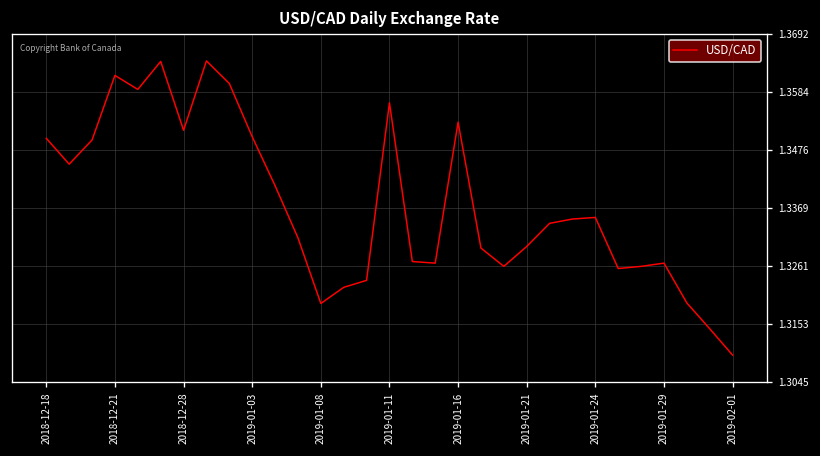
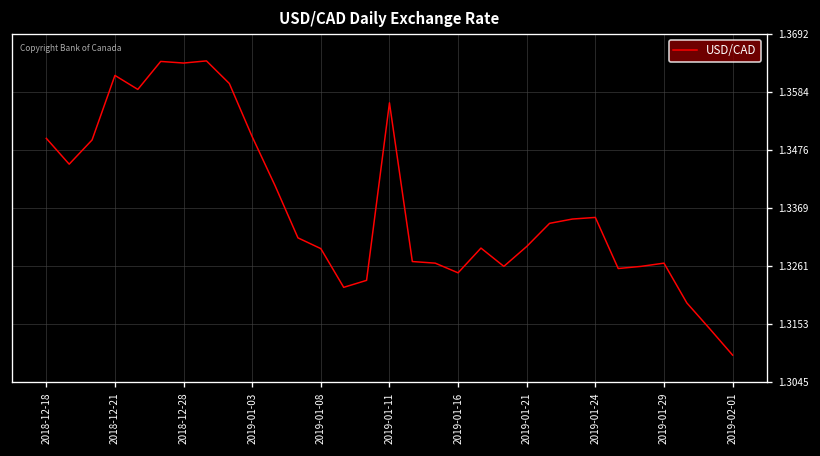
2018-12-28: 1.351 -> 1.364
2019-01-08: 1.319 -> 1.329
2019-01-16: 1.353 -> 1.325
